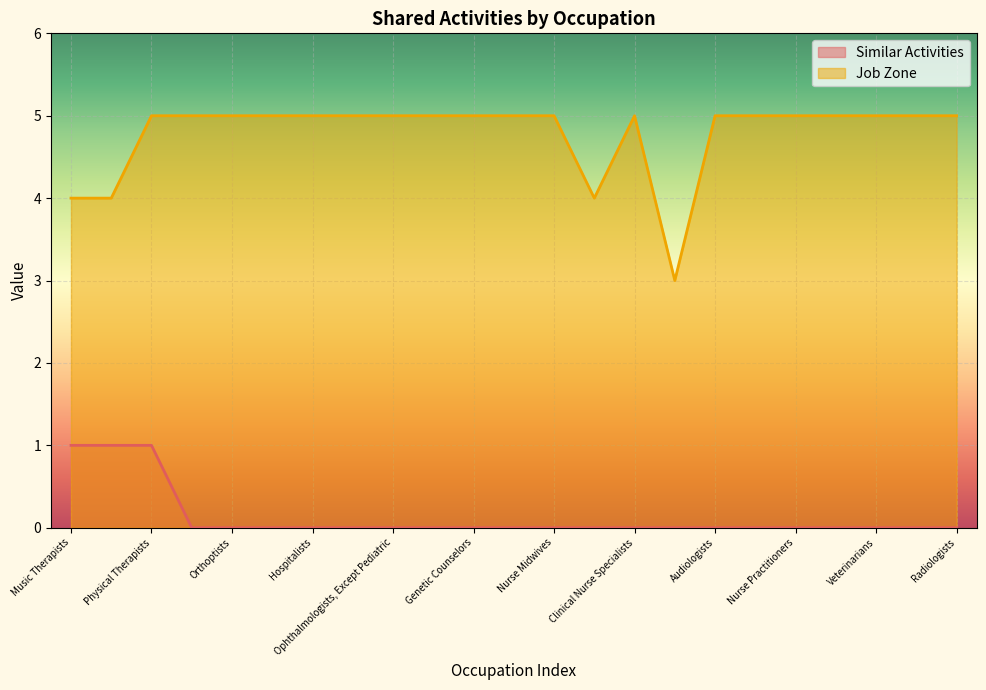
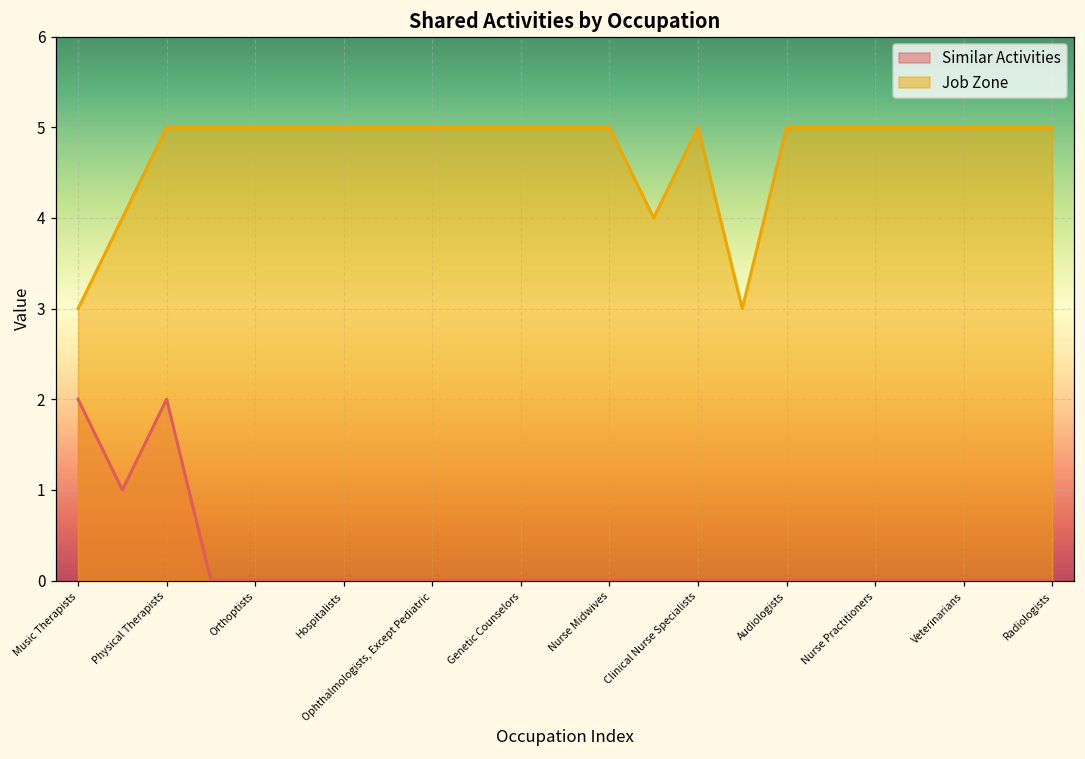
Similar Activities, Music Therapists: 1 -> 2
Job Zone, Music Therapists: 4 -> 3
Similar Activities, Physical Therapists: 1 -> 2
